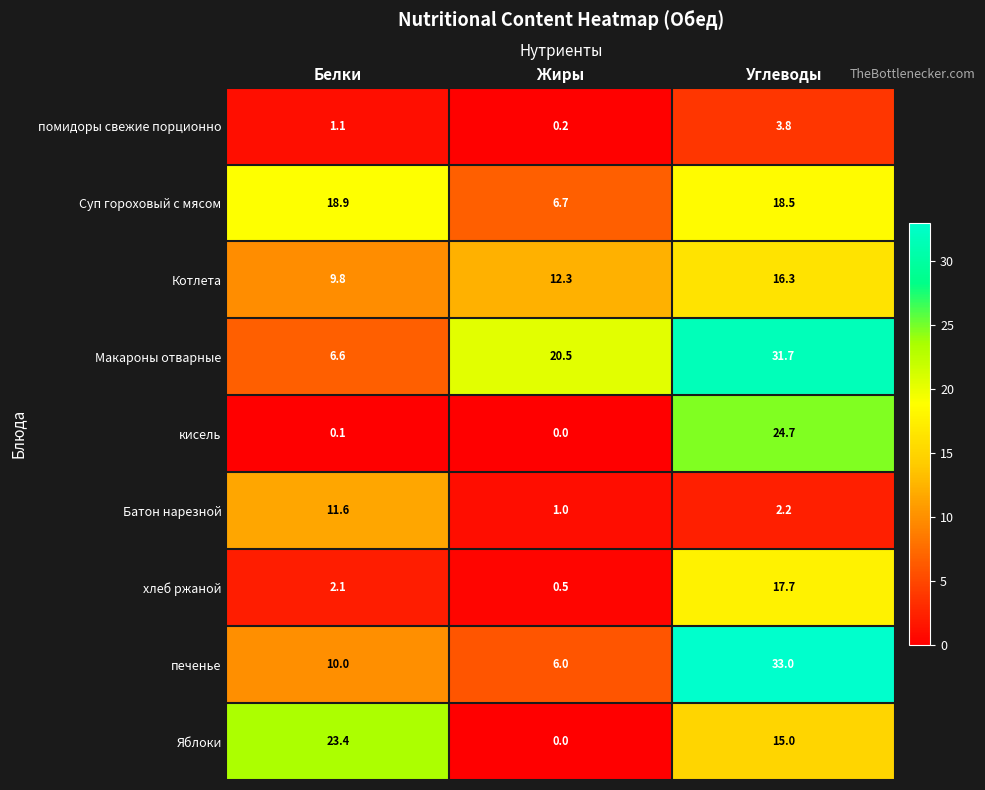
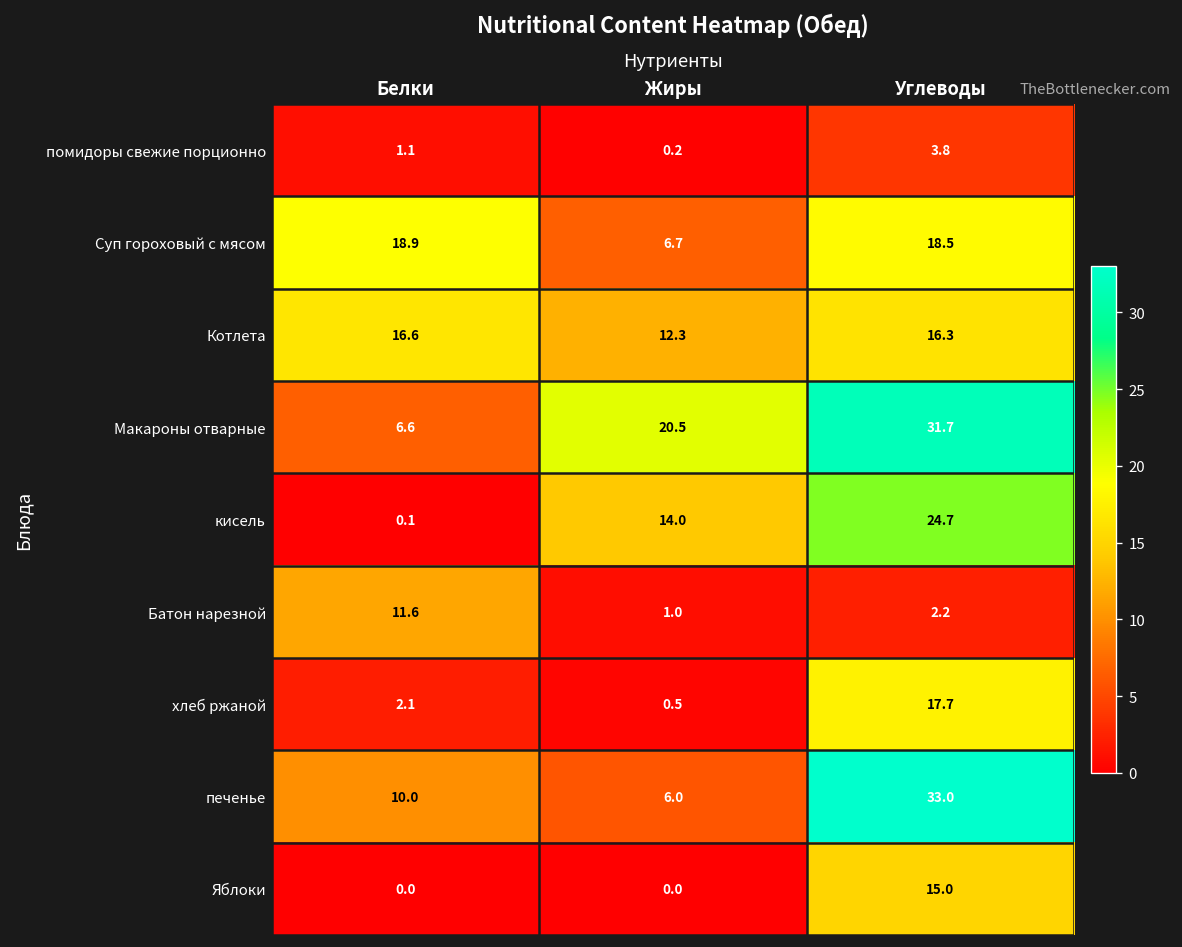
Котлета, Белки: 9.8 -> 16.6
кисель, Жиры: 0.0 -> 14.0
Яблоки, Белки: 23.4 -> 0.0
